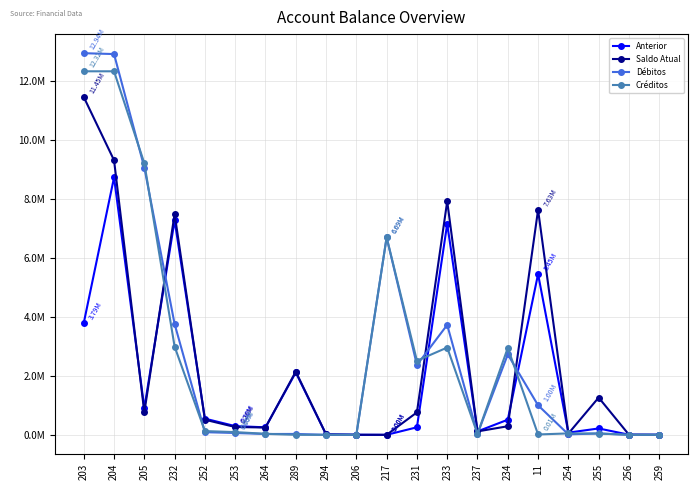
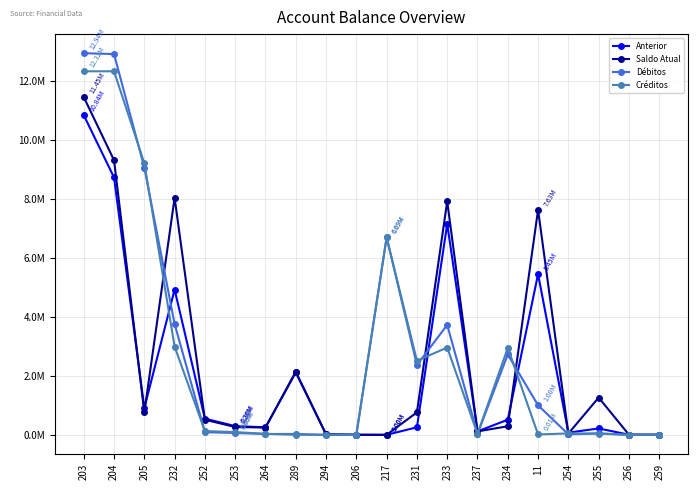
Anterior, 203: 3.79M -> 10.84M
Anterior, 232: 7300000 -> 4900000
Saldo Atual, 232: 7500000 -> 8000000
